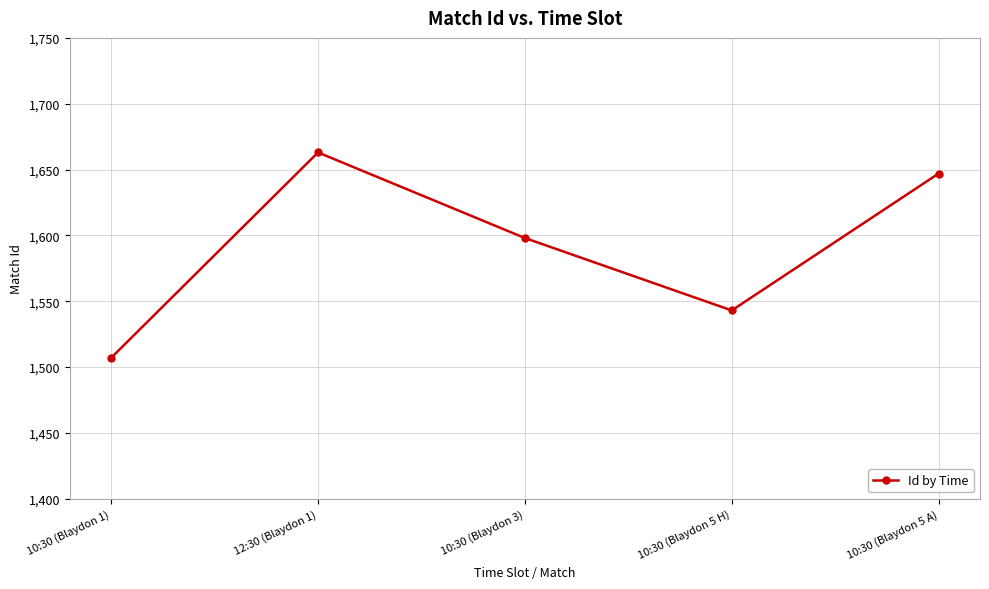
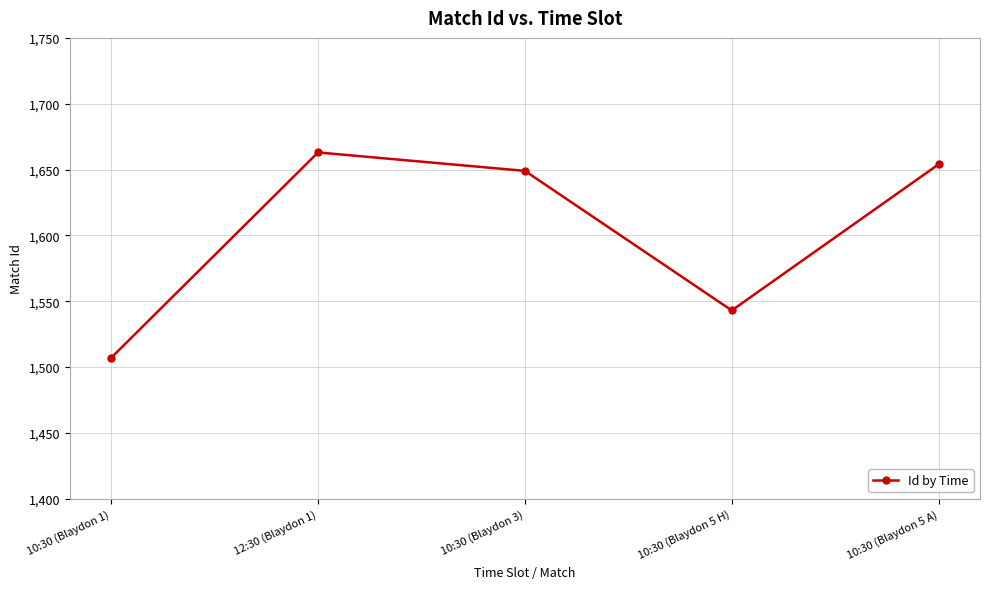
10:30 (Blaydon 3): 1,598 -> 1,649
10:30 (Blaydon 5 A): 1,647 -> 1,654
